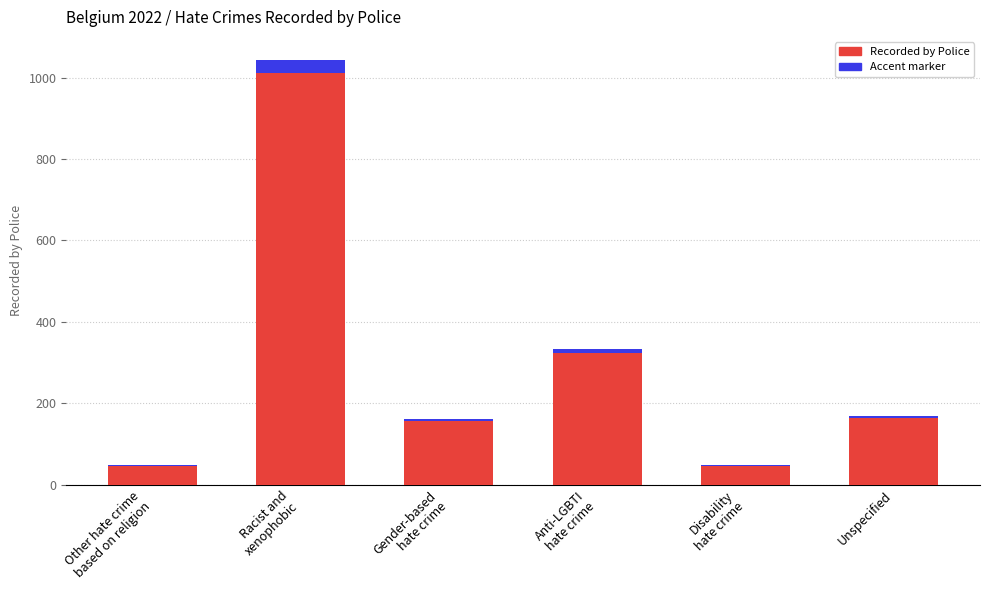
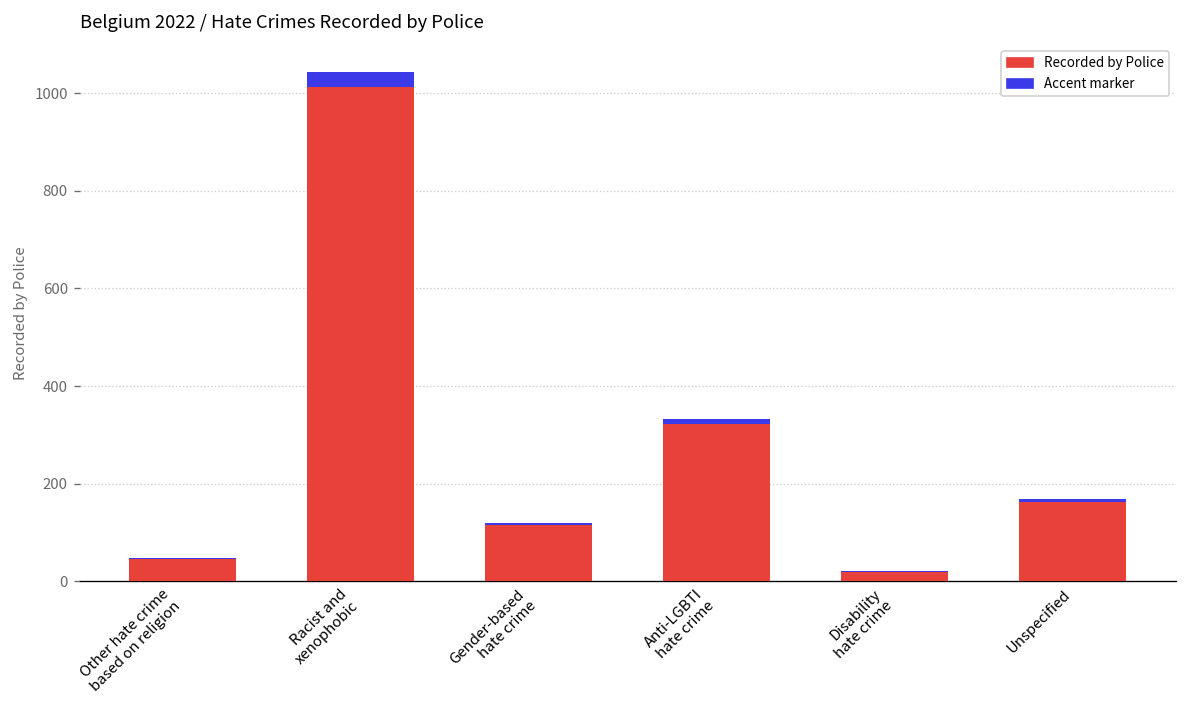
Recorded by Police, Gender-based hate crime: 160 -> 120
Recorded by Police, Disability hate crime: 50 -> 20
